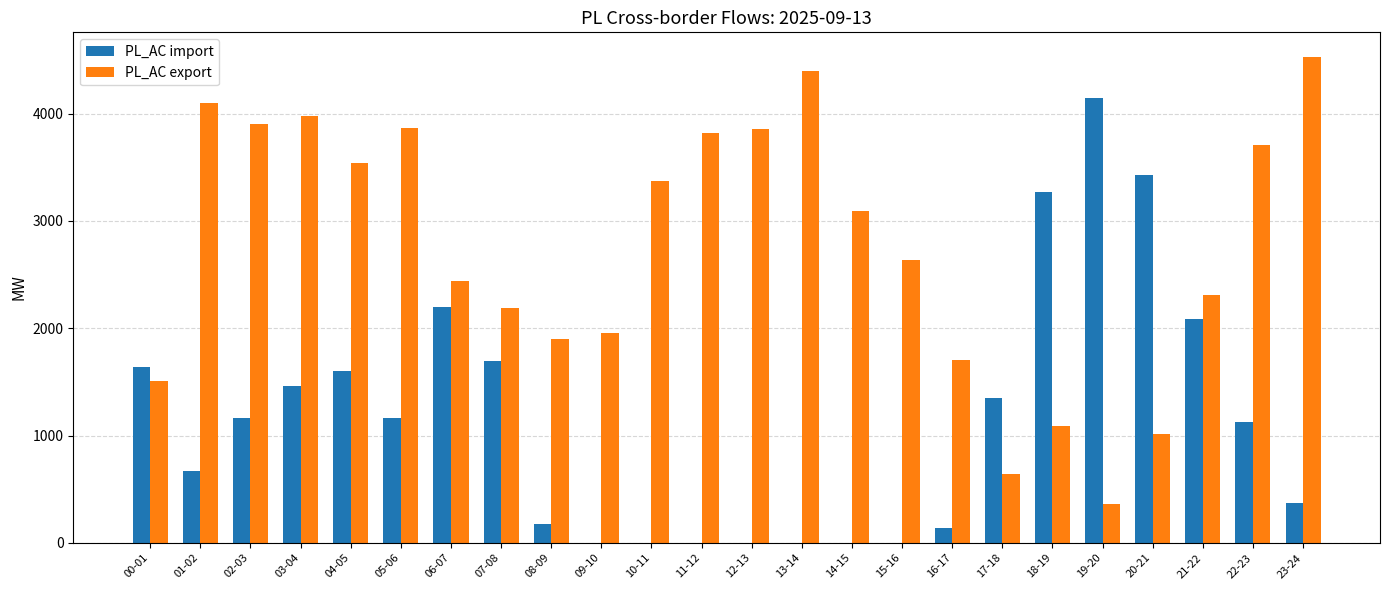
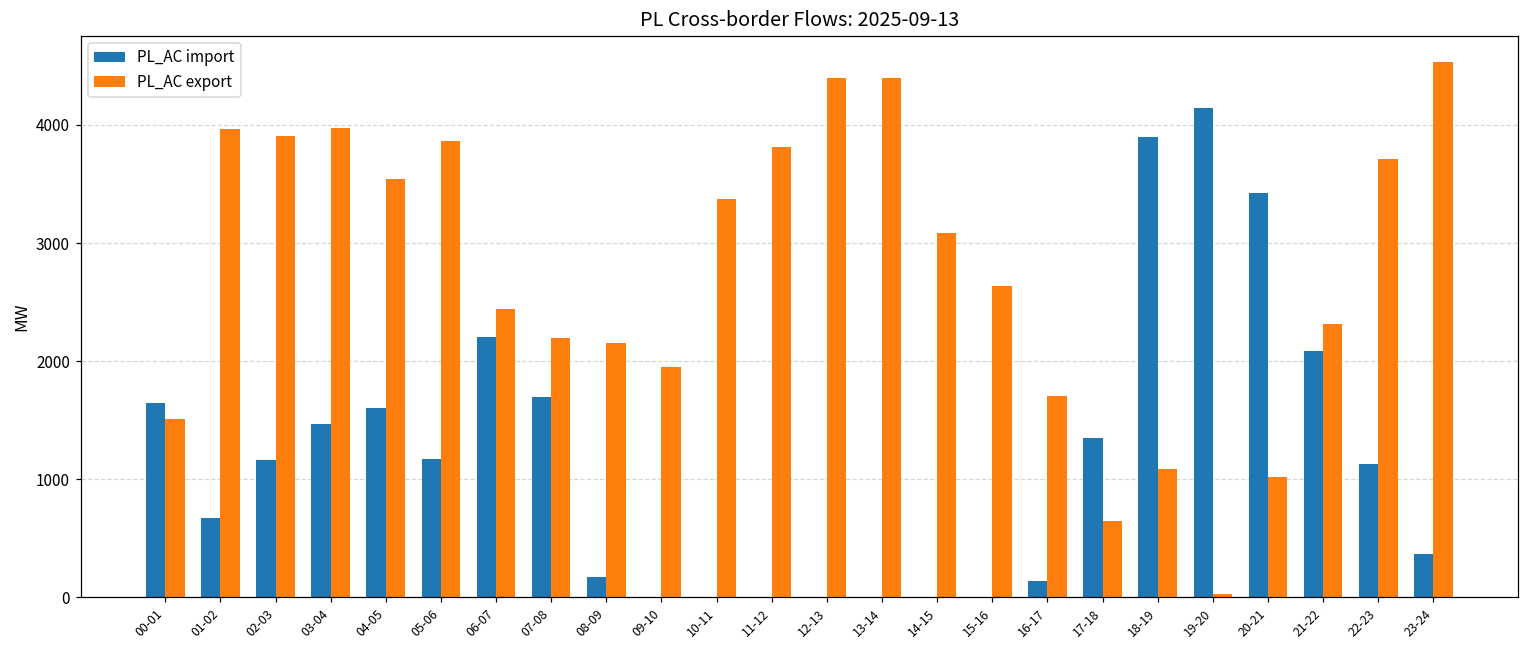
PL_AC export, 01-02: 4100 -> 3970
PL_AC export, 08-09: 1900 -> 2150
PL_AC export, 12-13: 3850 -> 4400
PL_AC import, 18-19: 3270 -> 3900
PL_AC export, 19-20: 360 -> 30
